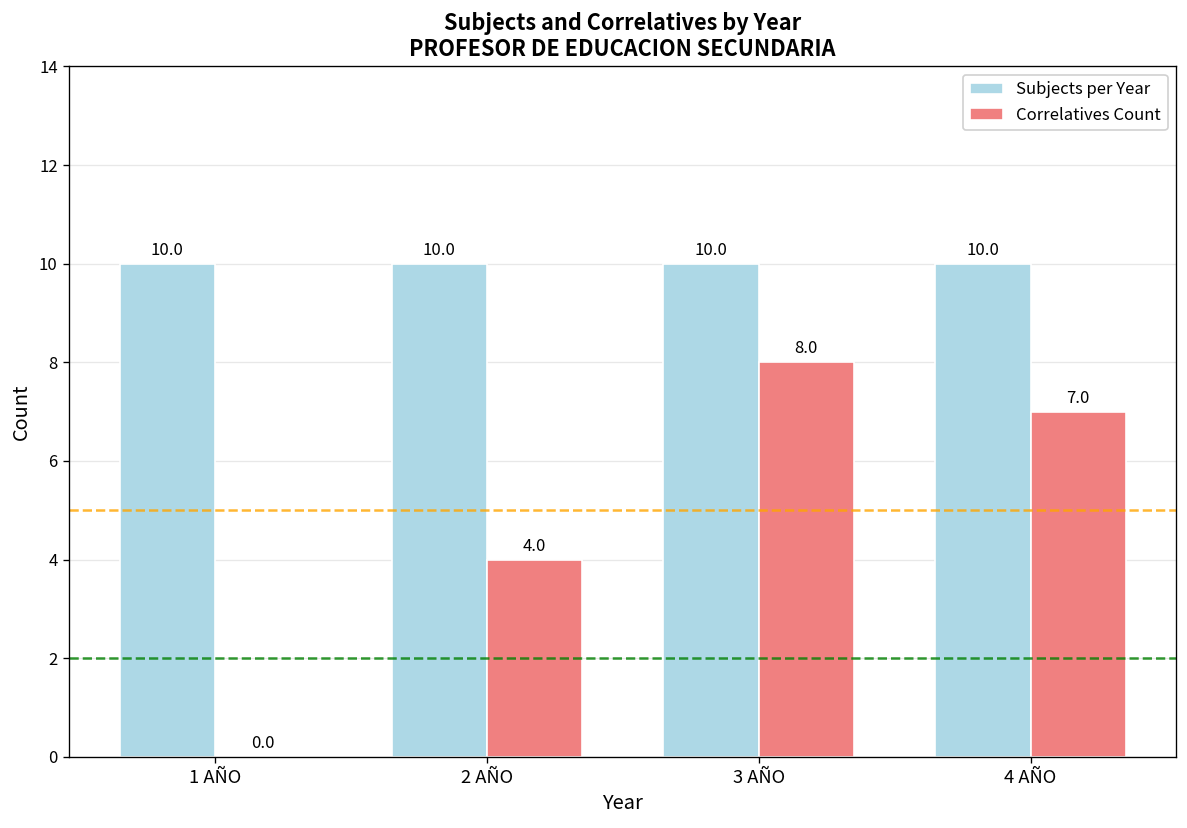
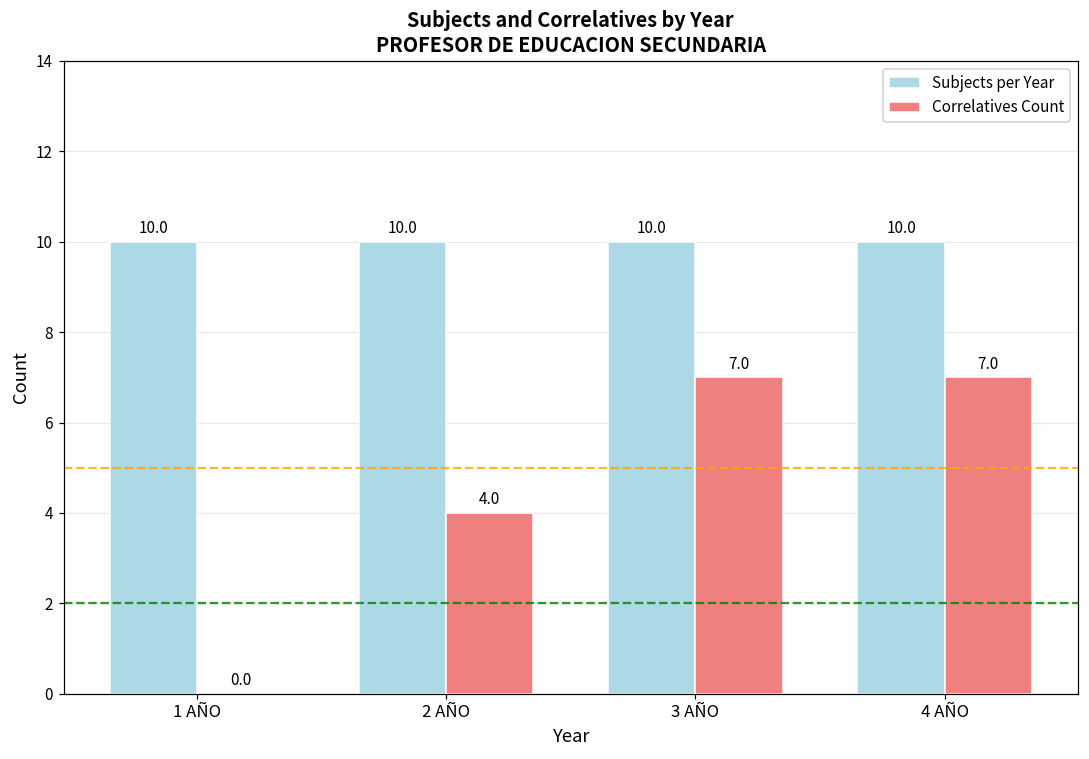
Correlatives Count, 3 AÑO: 8.0 -> 7.0
